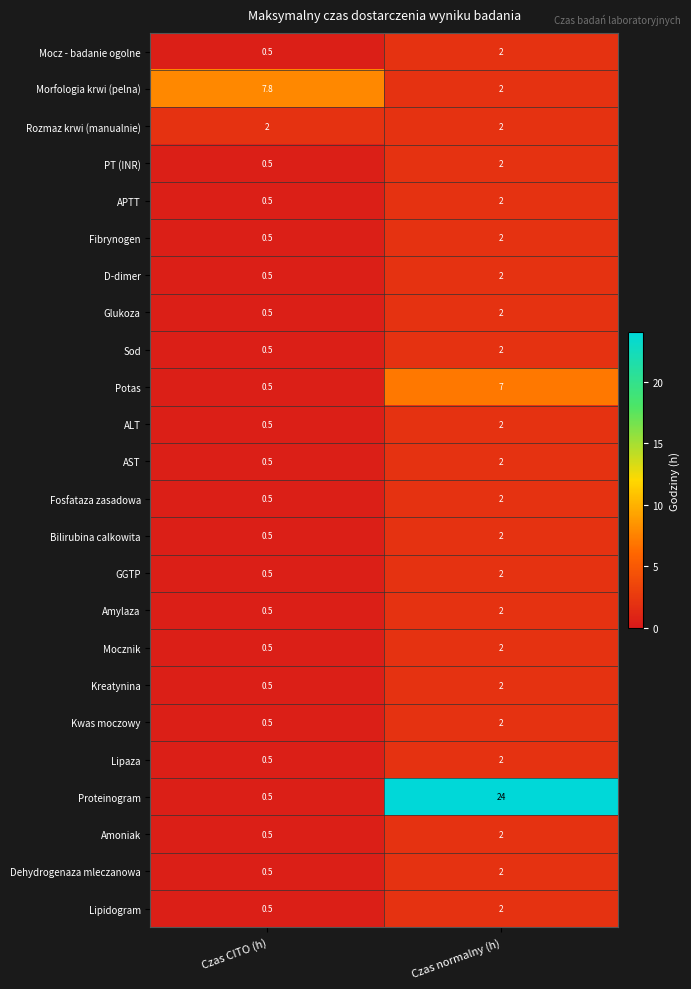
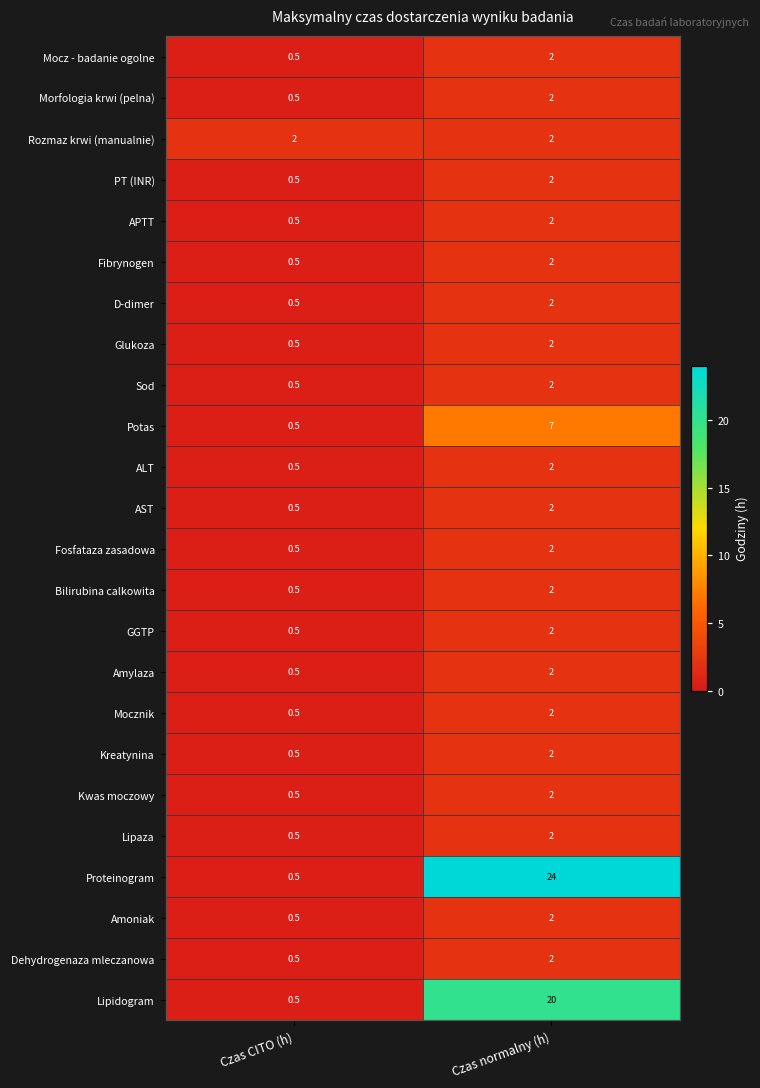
Morfologia krwi (pelna), Czas CITO (h): 7.8 -> 0.5
Lipidogram, Czas normalny (h): 2 -> 20
